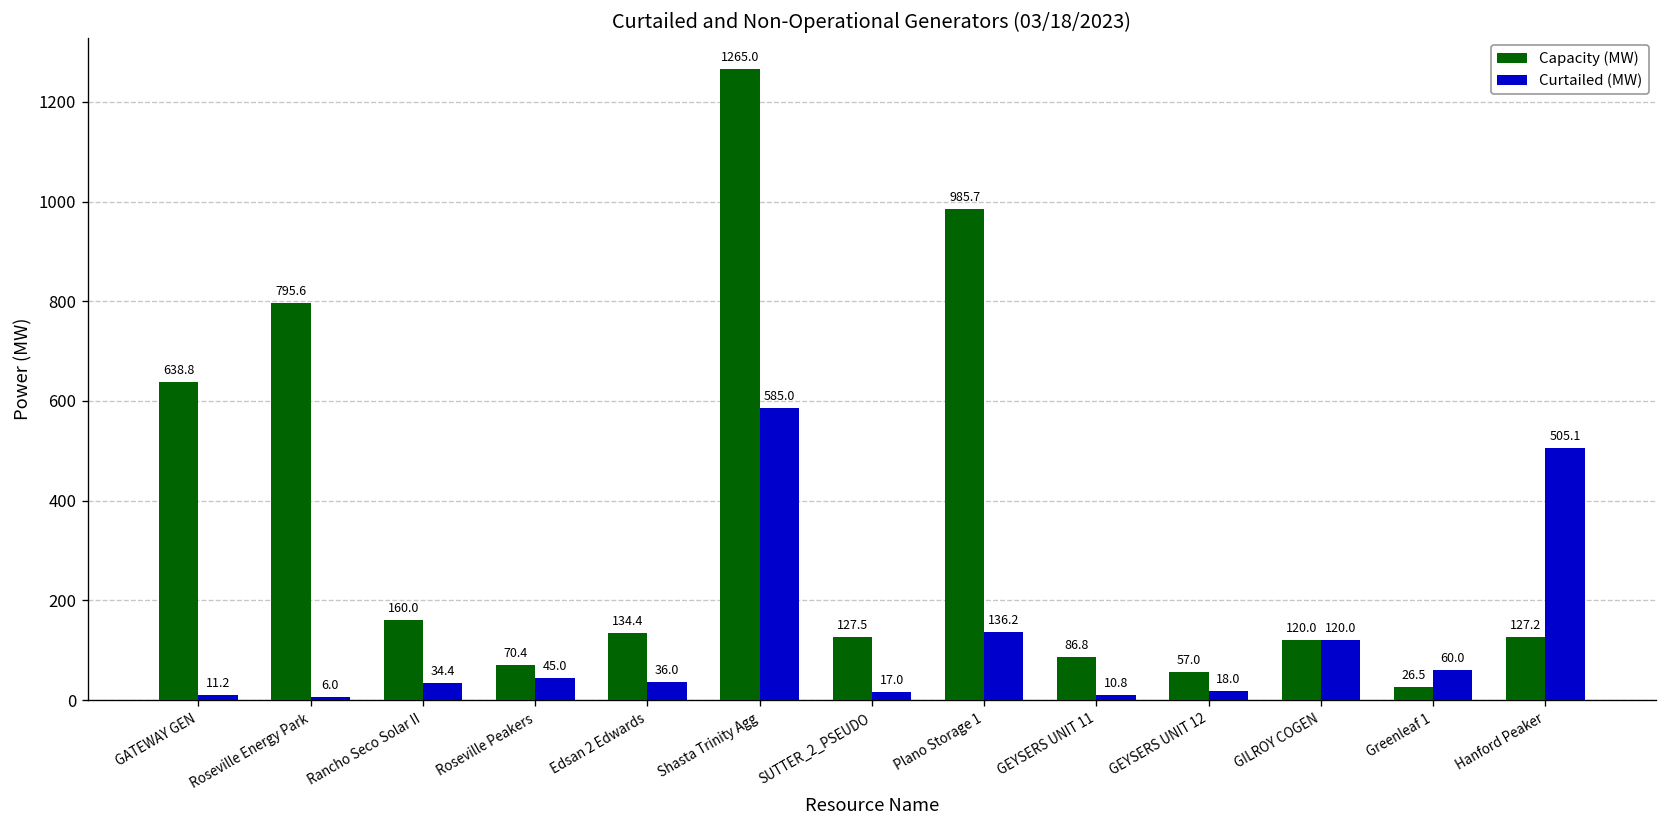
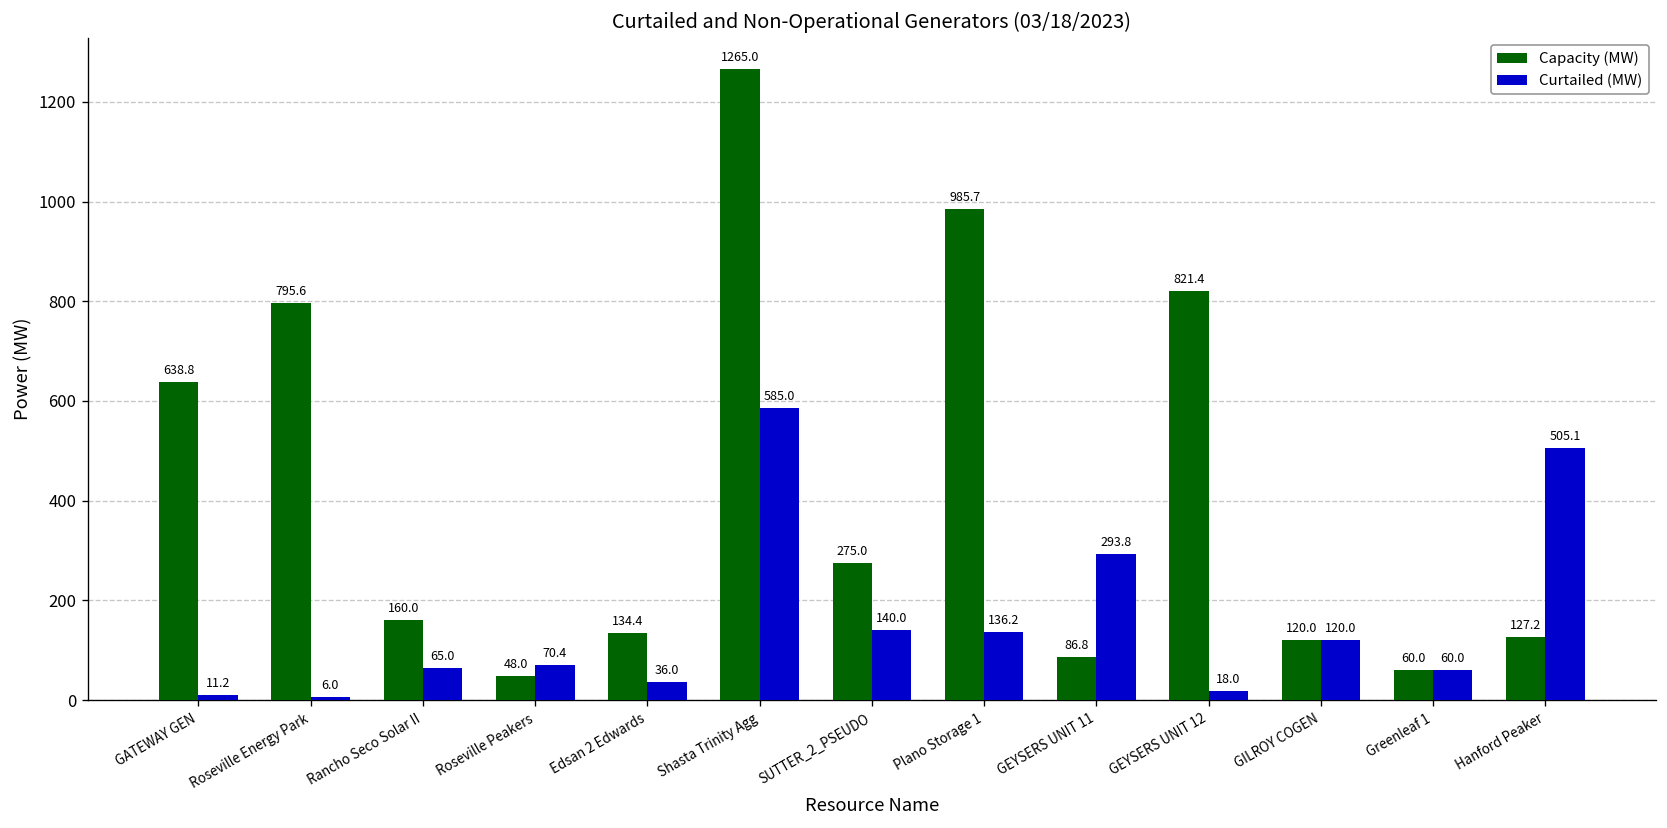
Curtailed (MW), Rancho Seco Solar II: 34.4 -> 65.0
Capacity (MW), Roseville Peakers: 70.4 -> 48.0
Curtailed (MW), Roseville Peakers: 45.0 -> 70.4
Capacity (MW), SUTTER_2_PSEUDO: 127.5 -> 275.0
Curtailed (MW), SUTTER_2_PSEUDO: 17.0 -> 140.0
Curtailed (MW), GEYSERS UNIT 11: 10.8 -> 293.8
Capacity (MW), GEYSERS UNIT 12: 57.0 -> 821.4
Capacity (MW), Greenleaf 1: 26.5 -> 60.0
